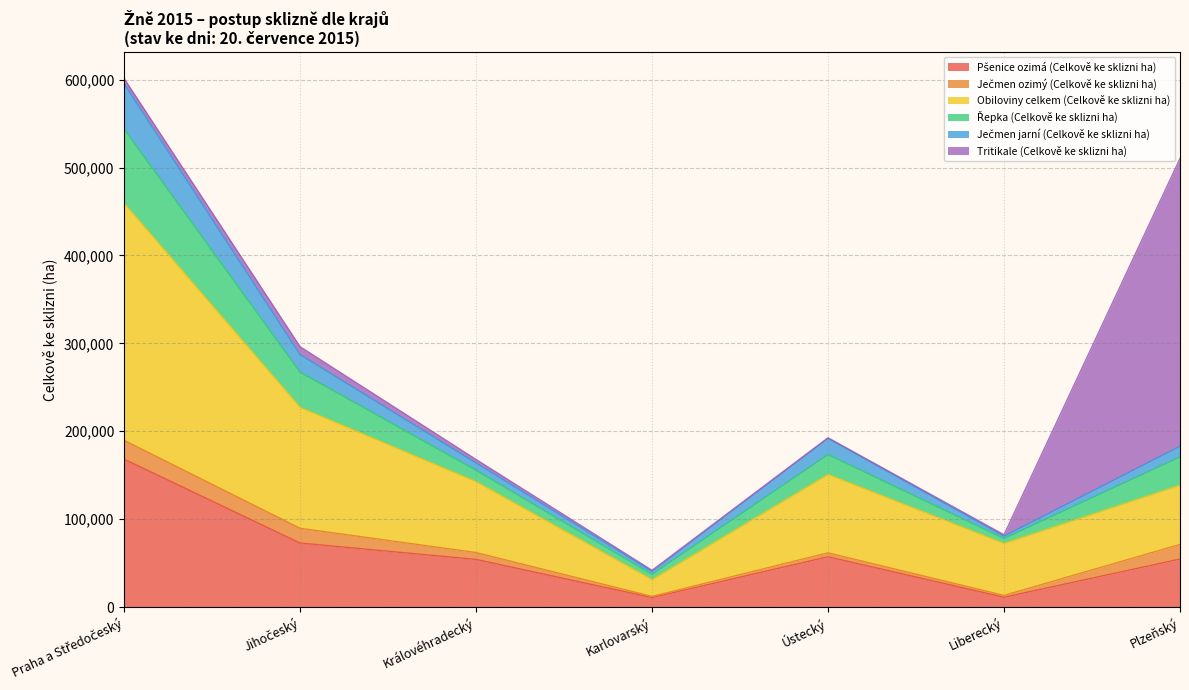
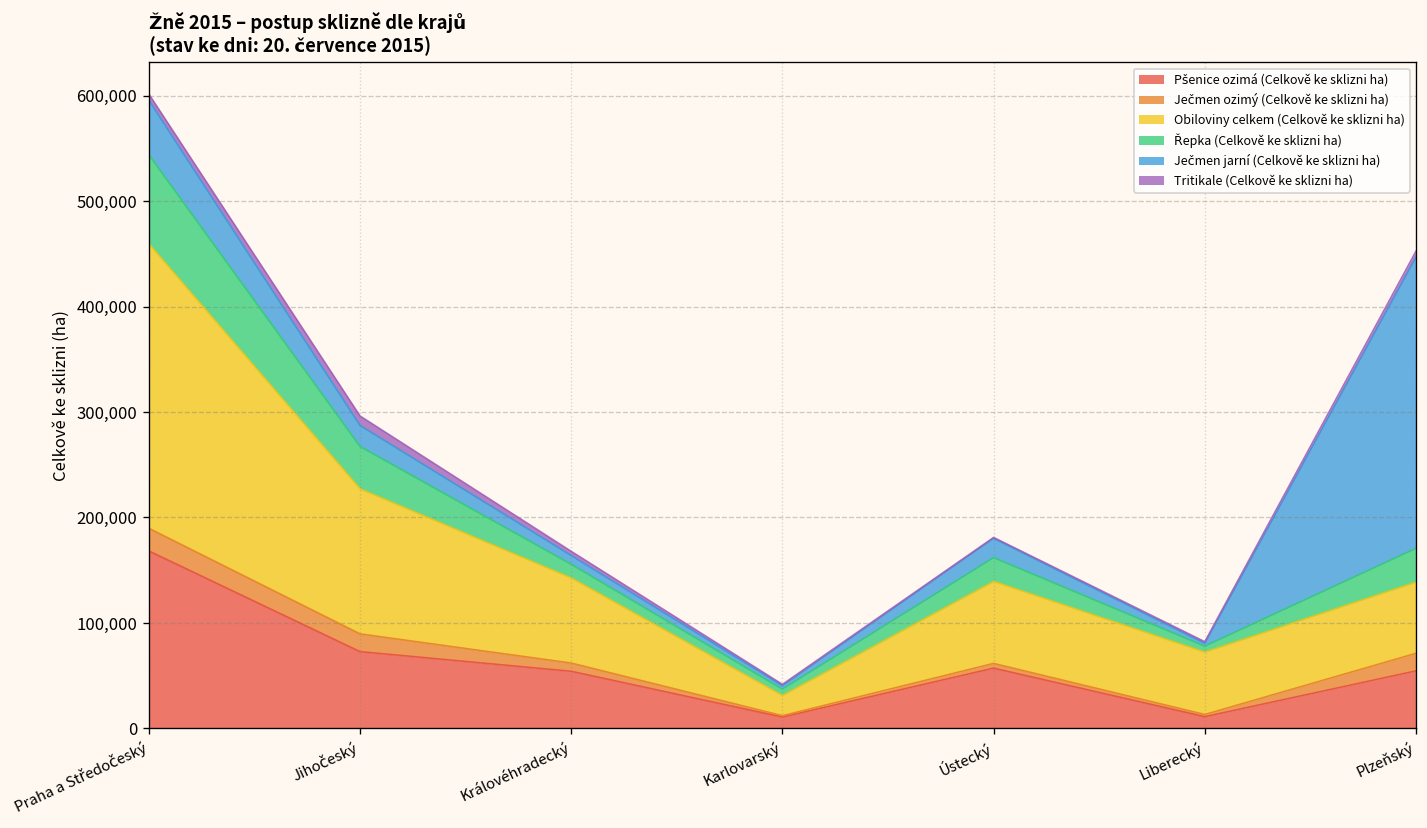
Obiloviny celkem (Celkově ke sklizni ha), Ústecký: 90,000 -> 80,000
Ječmen jarní (Celkově ke sklizni ha), Plzeňský: 10,000 -> 280,000
Tritikale (Celkově ke sklizni ha), Plzeňský: 330,000 -> 10,000
